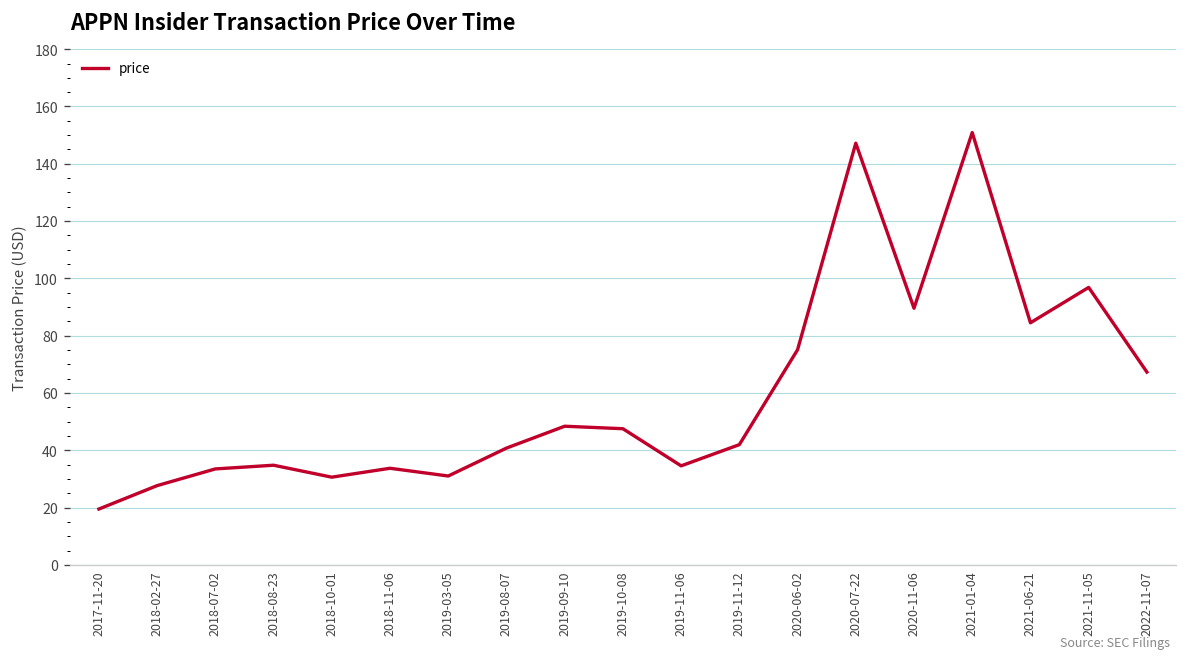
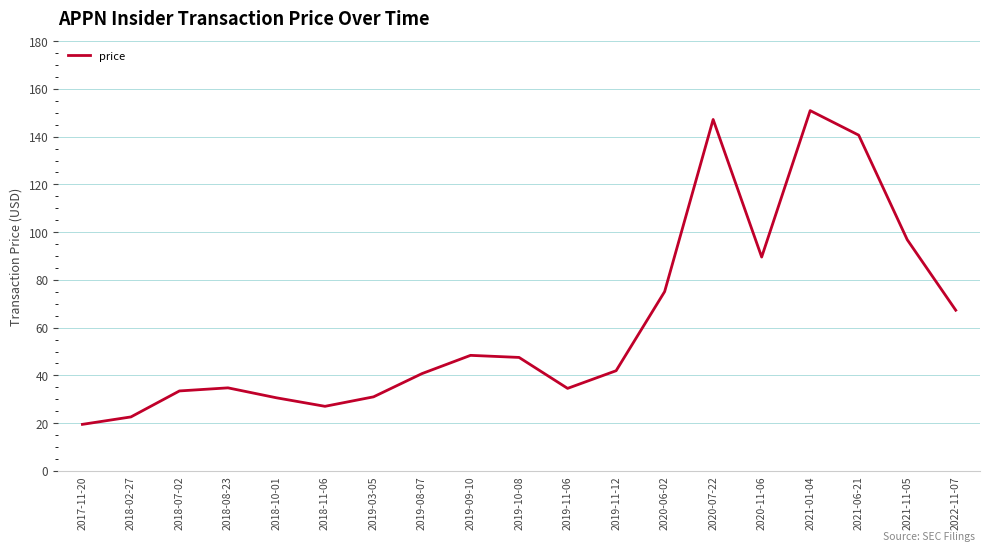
2018-02-27: 28 -> 23
2018-11-06: 34 -> 27
2021-06-21: 85 -> 141
